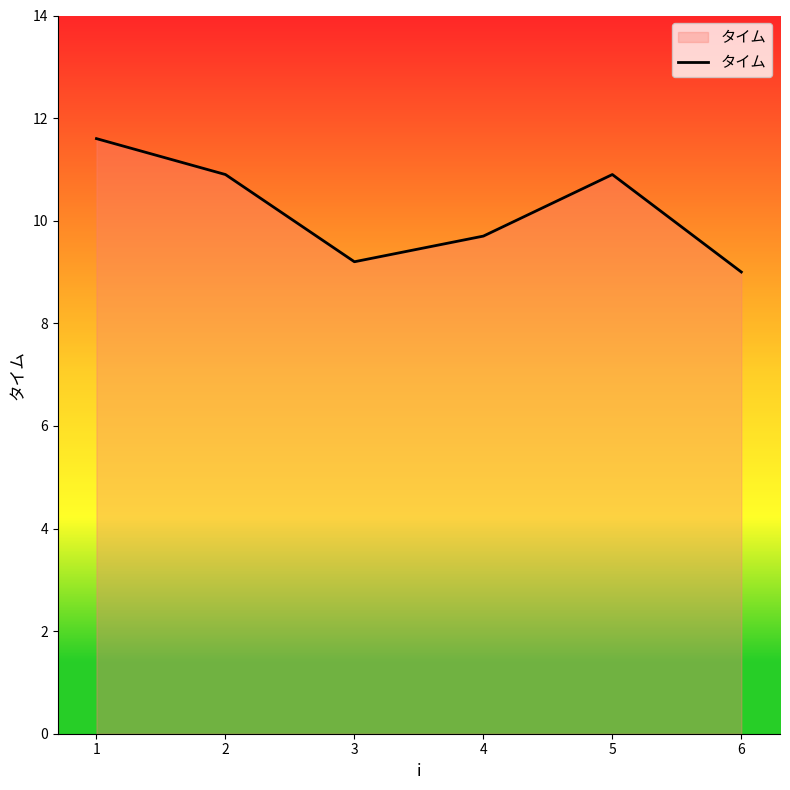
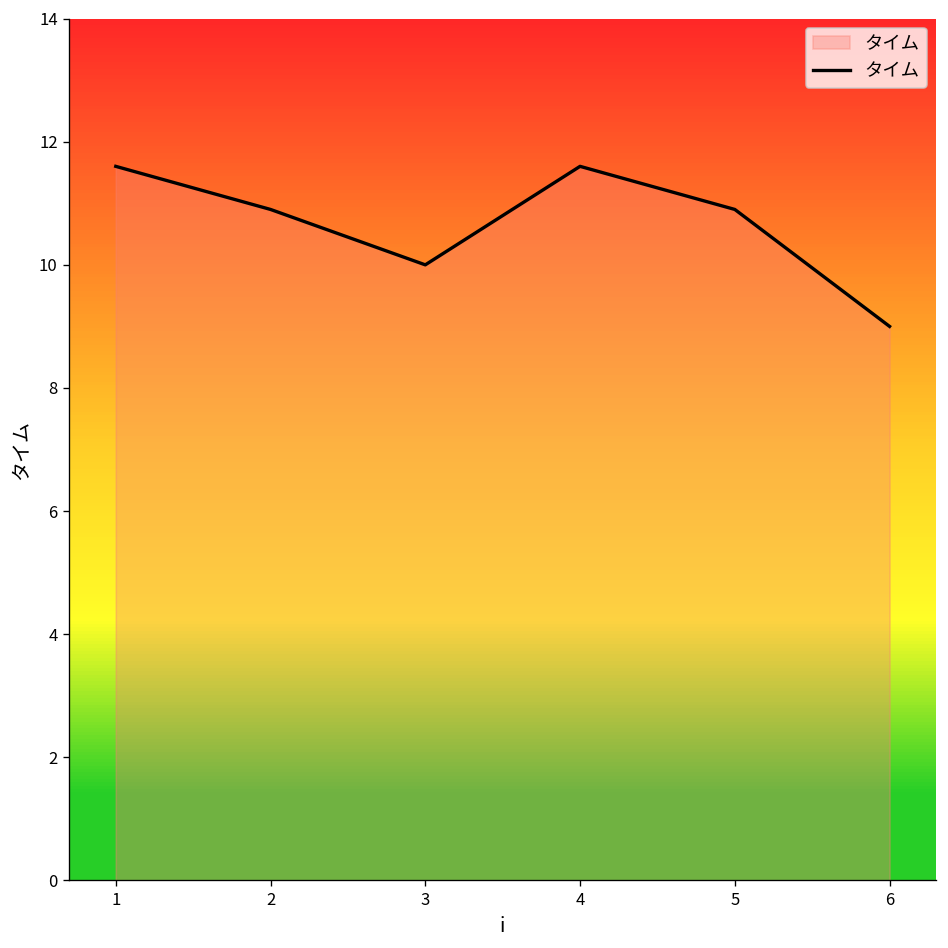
3: 9.2 -> 10.0
4: 9.7 -> 11.6
